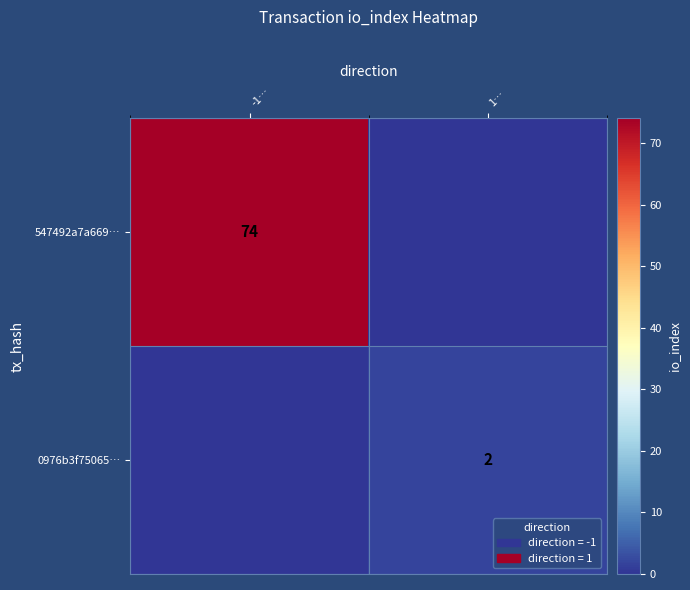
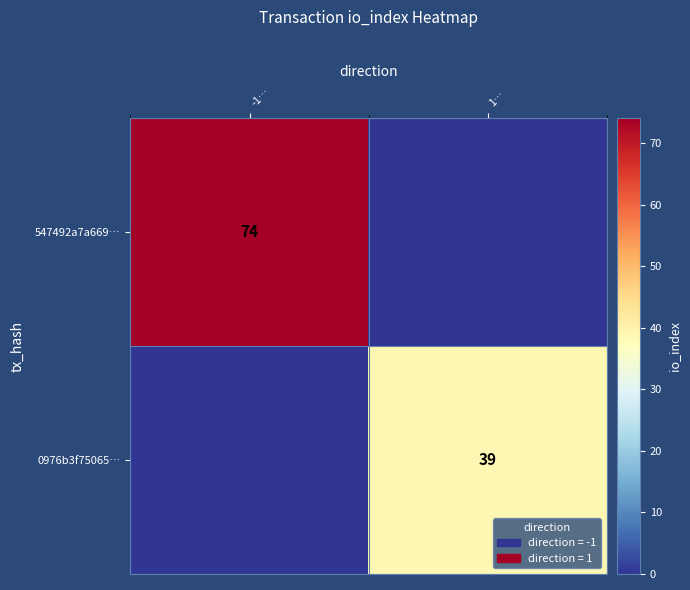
0976b3f75065…, 1…: 2 -> 39
